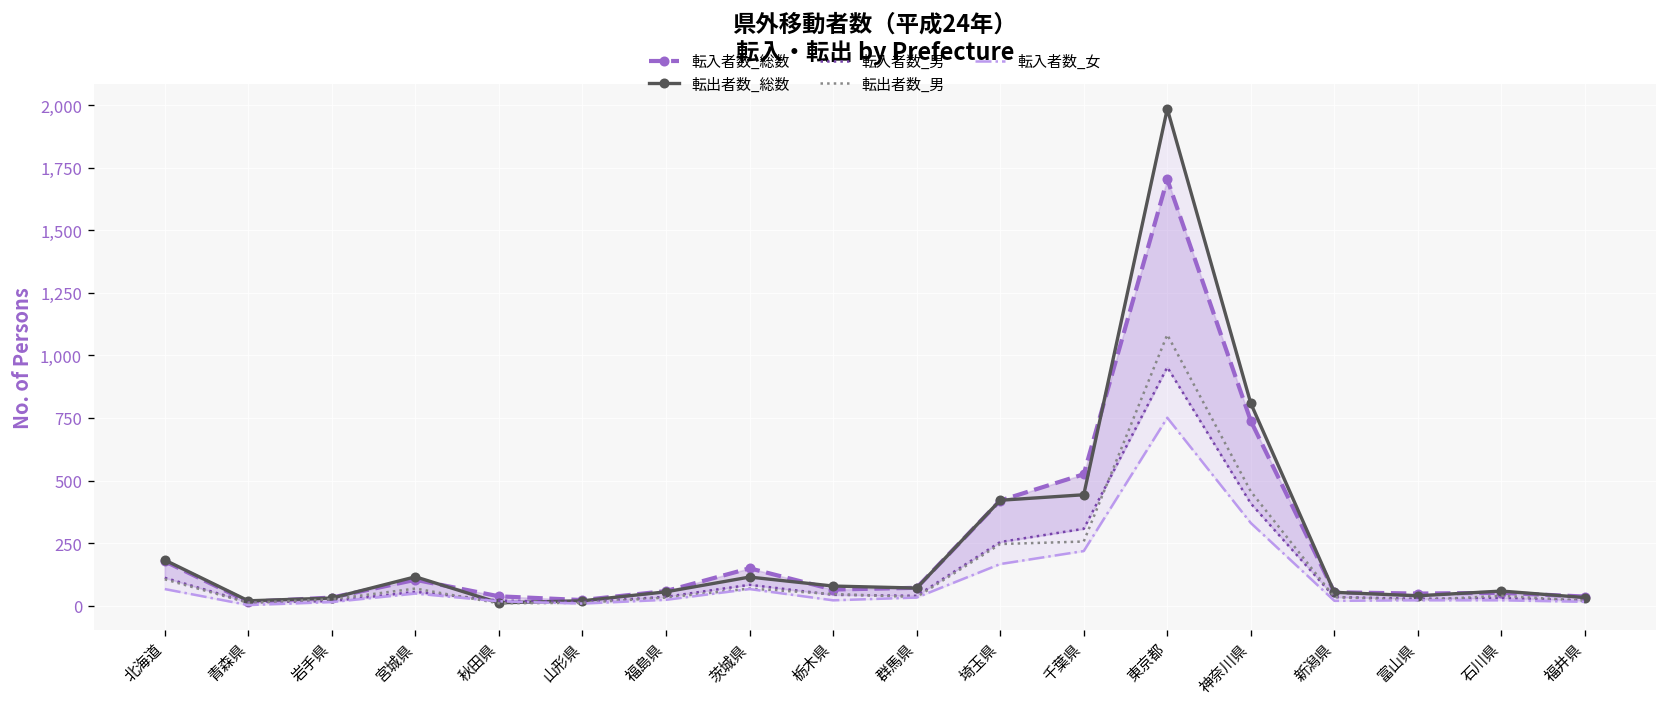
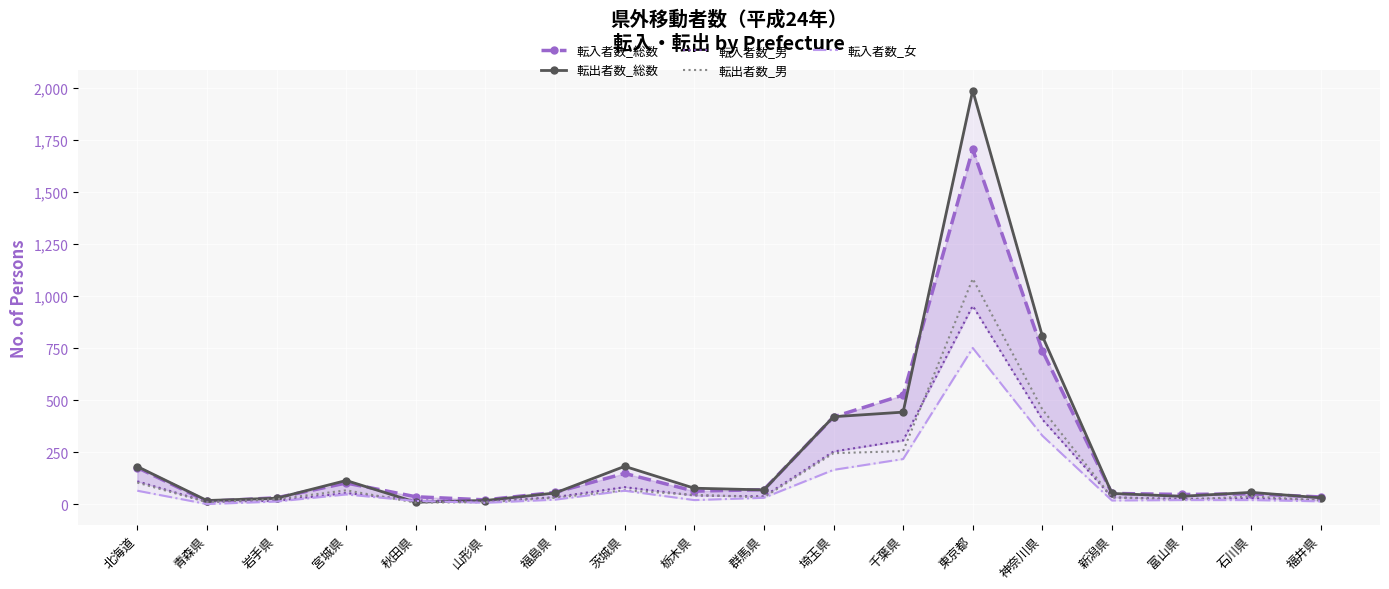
転出者数_総数, 茨城県: 110 -> 180
